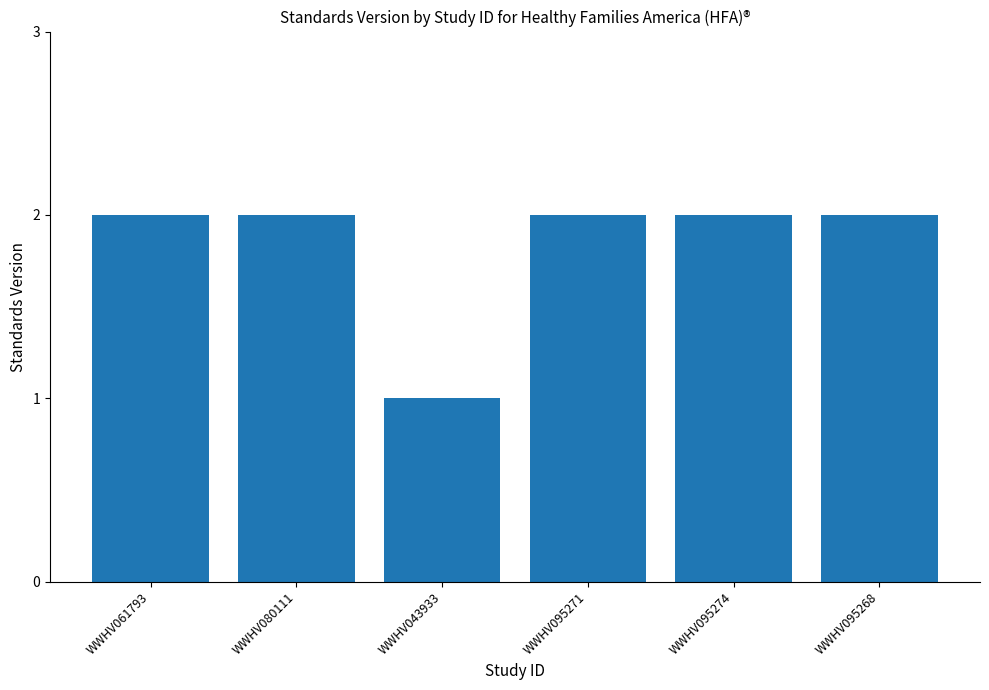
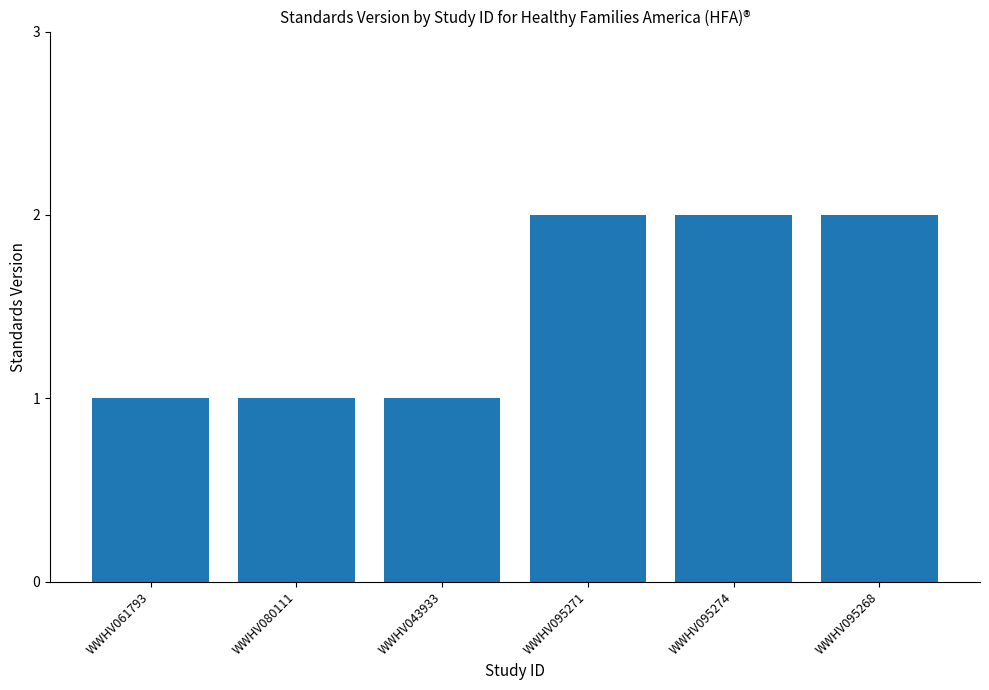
WWHV061793: 2 -> 1
WWHV080111: 2 -> 1
